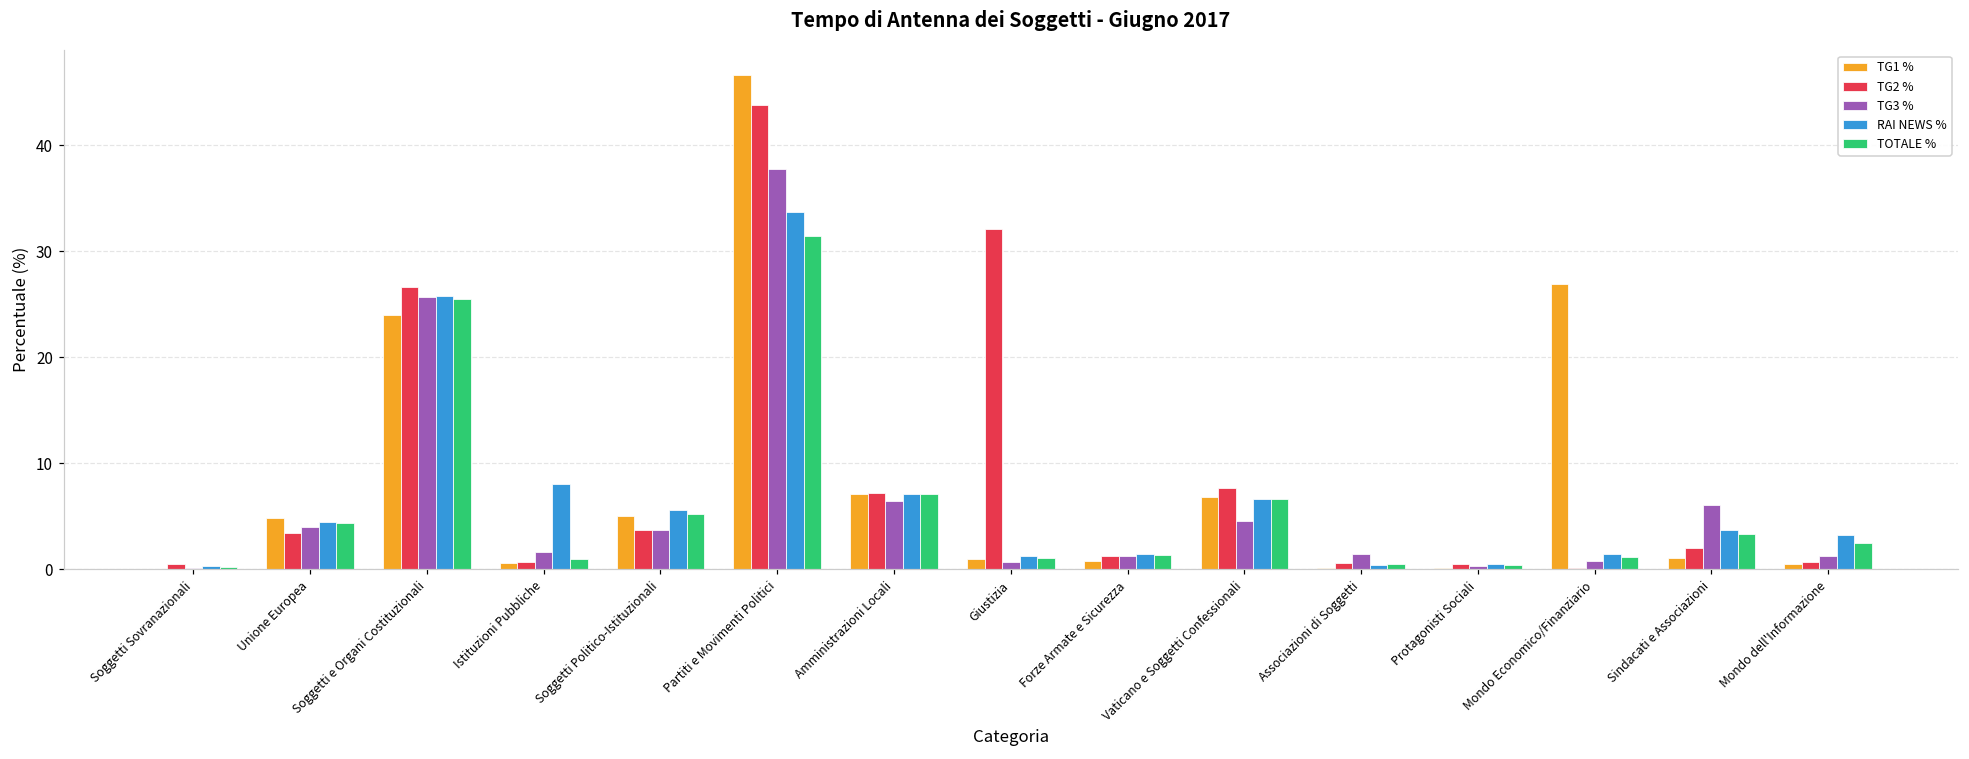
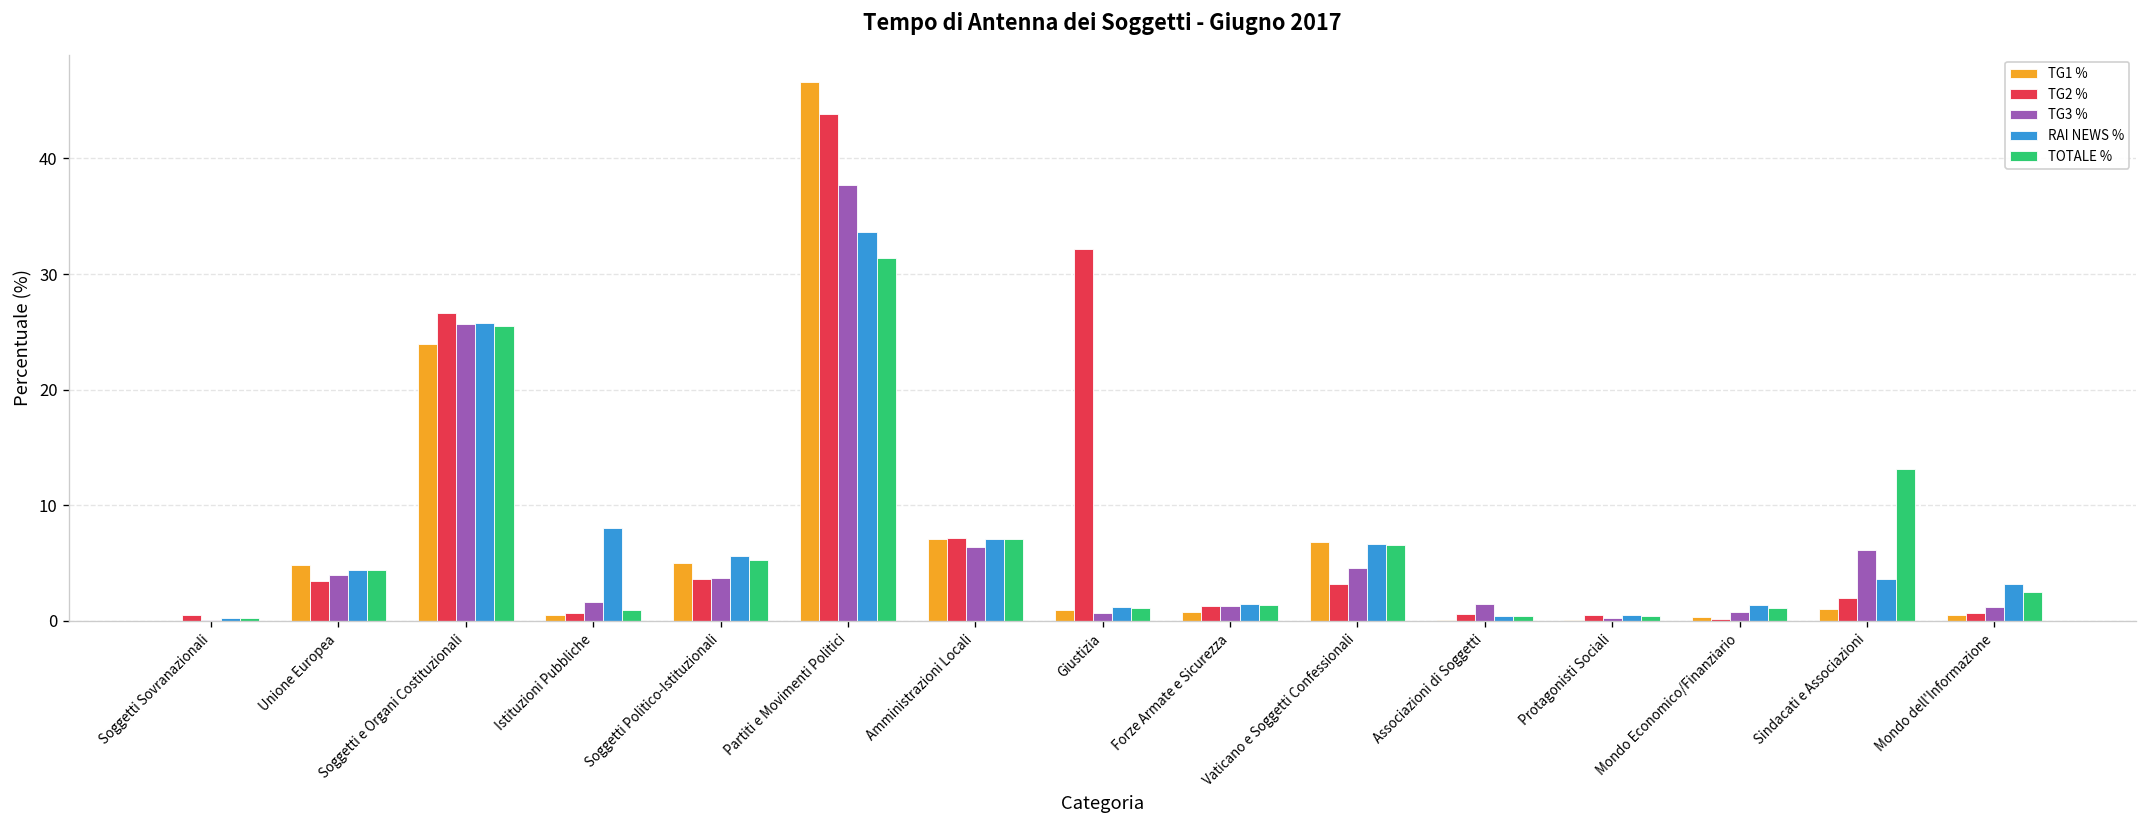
TG2 %, Vaticano e Soggetti Confessionali: 8 -> 3
TG1 %, Mondo Economico/Finanziario: 27 -> 0
TOTALE %, Sindacati e Associazioni: 3 -> 13
